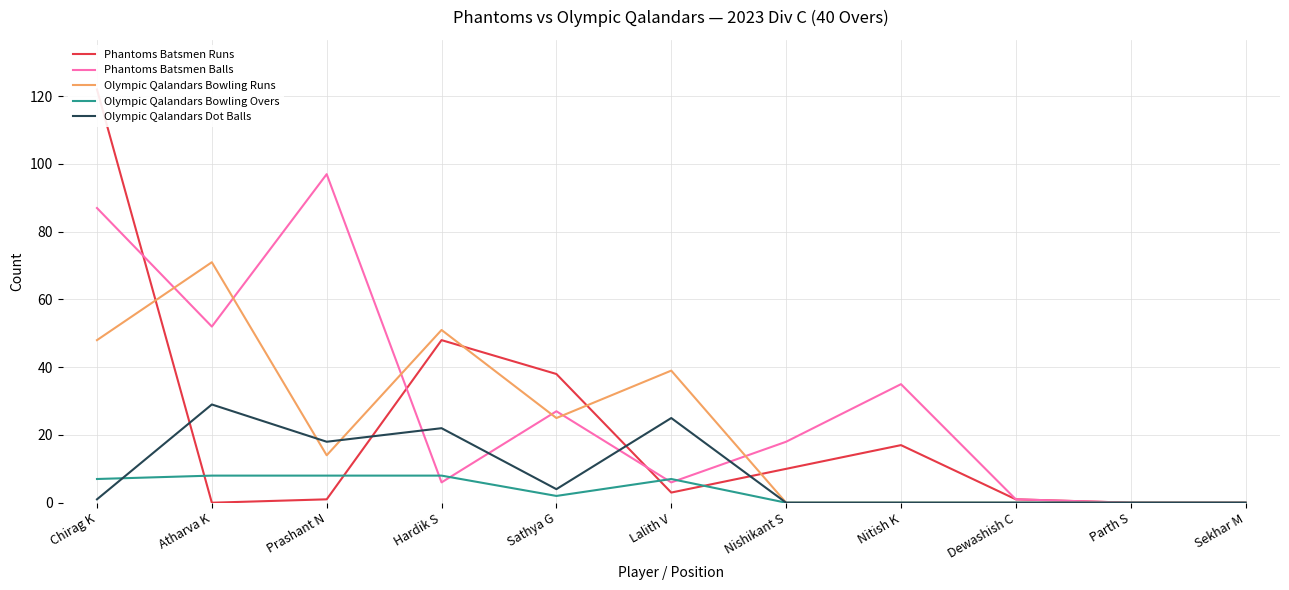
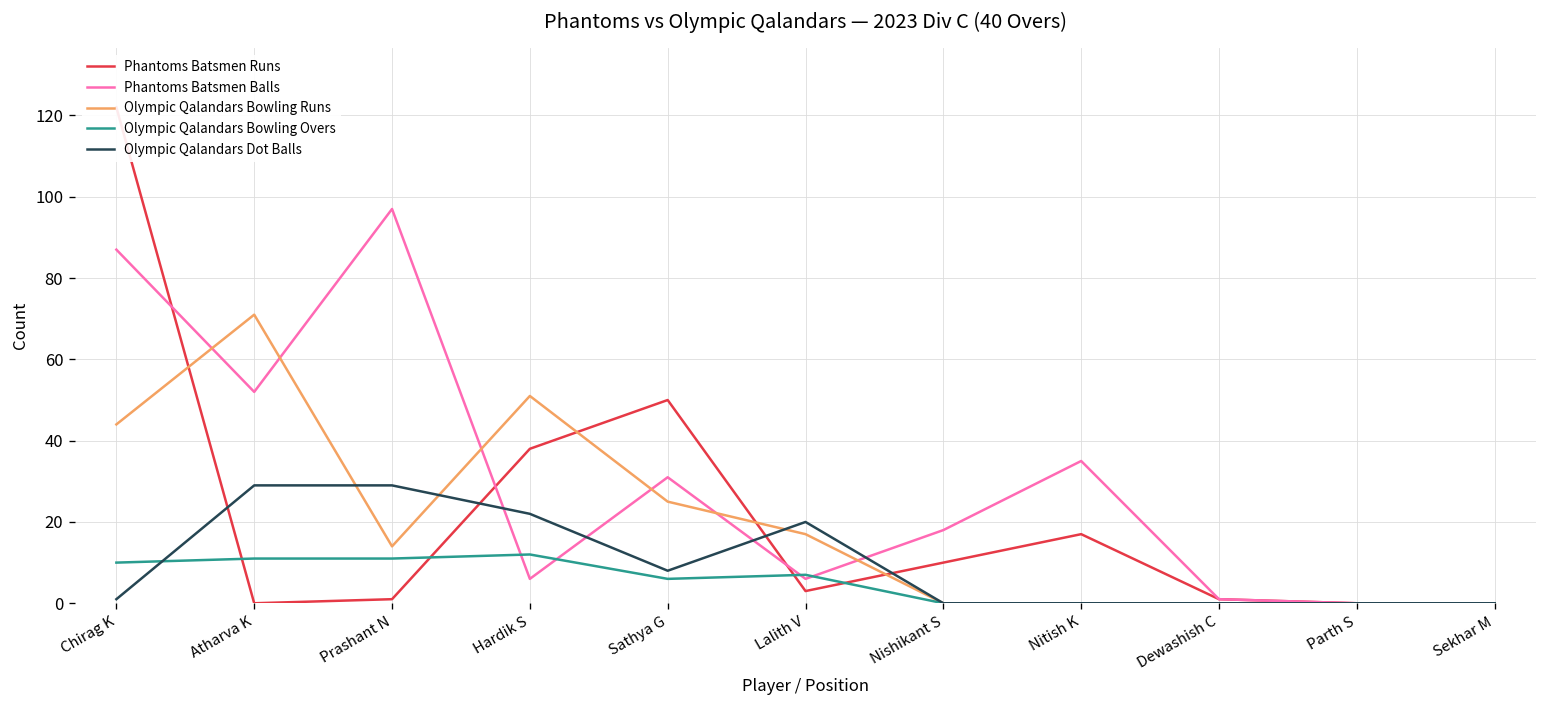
Olympic Qalandars Bowling Runs, Chirag K: 48 -> 44
Olympic Qalandars Bowling Overs, Chirag K: 7 -> 10
Olympic Qalandars Bowling Overs, Atharva K: 8 -> 11
Olympic Qalandars Bowling Overs, Prashant N: 8 -> 11
Olympic Qalandars Dot Balls, Prashant N: 18 -> 29
Phantoms Batsmen Runs, Hardik S: 48 -> 38
Olympic Qalandars Bowling Overs, Hardik S: 8 -> 12
Phantoms Batsmen Runs, Sathya G: 38 -> 50
Phantoms Batsmen Balls, Sathya G: 27 -> 31
Olympic Qalandars Bowling Overs, Sathya G: 2 -> 6
Olympic Qalandars Dot Balls, Sathya G: 4 -> 8
Olympic Qalandars Bowling Runs, Lalith V: 39 -> 17
Olympic Qalandars Dot Balls, Lalith V: 25 -> 20
